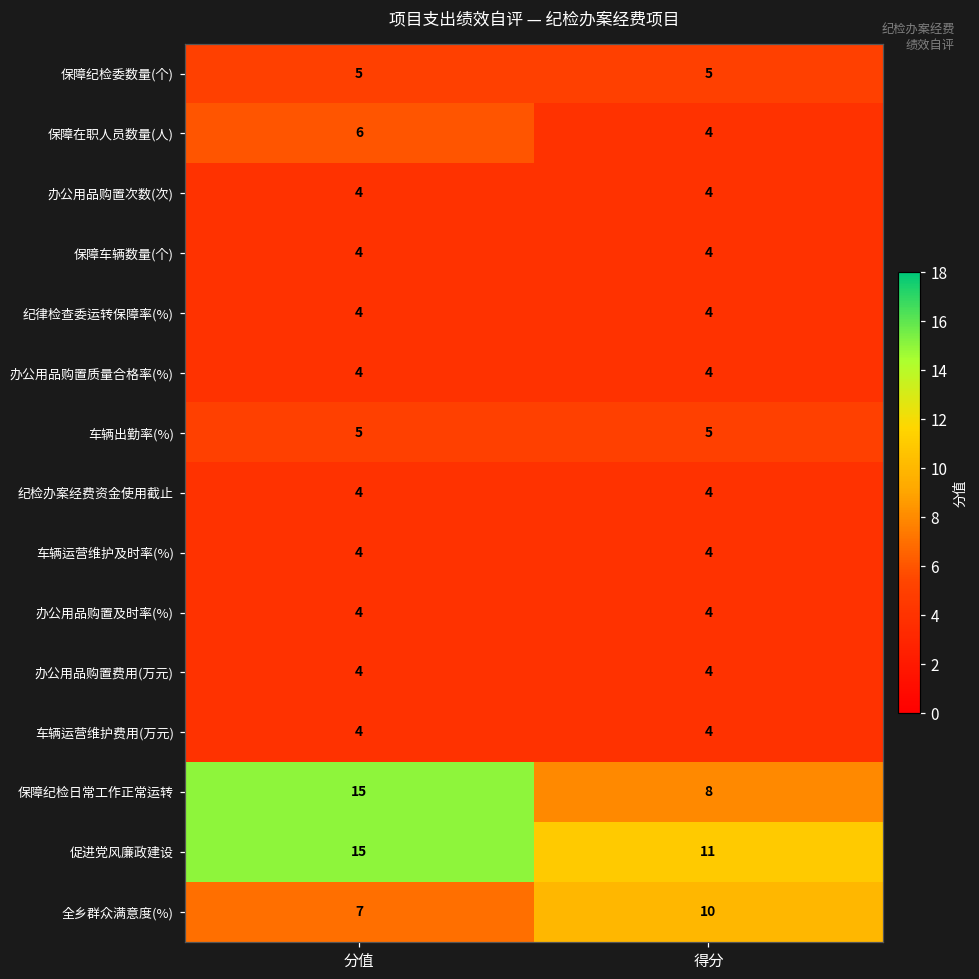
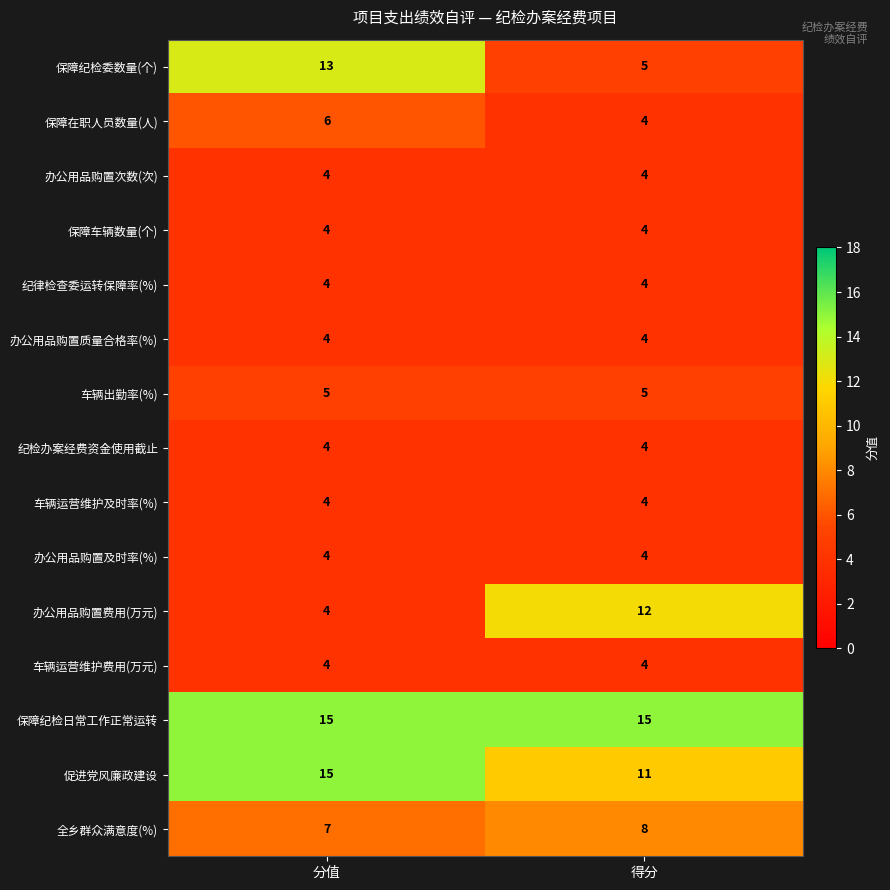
保障纪检委数量(个), 分值: 5 -> 13
办公用品购置费用(万元), 得分: 4 -> 12
保障纪检日常工作正常运转, 得分: 8 -> 15
全乡群众满意度(%), 得分: 10 -> 8
